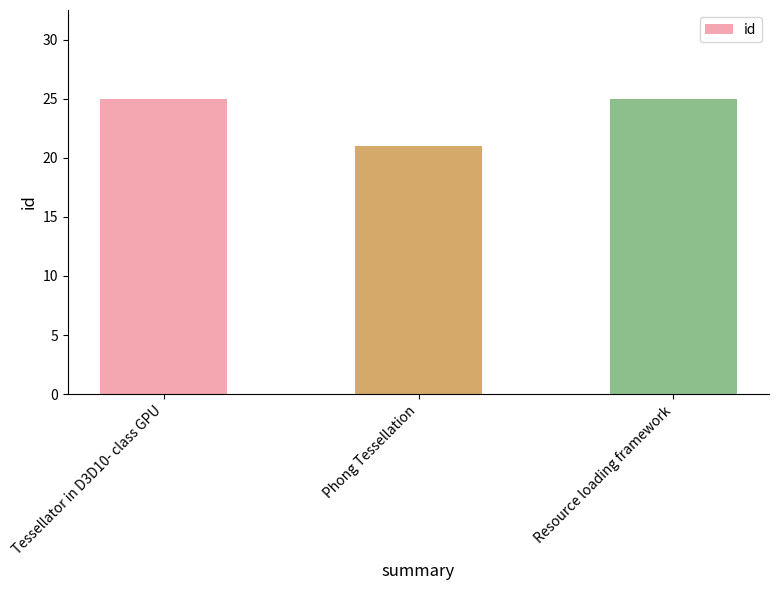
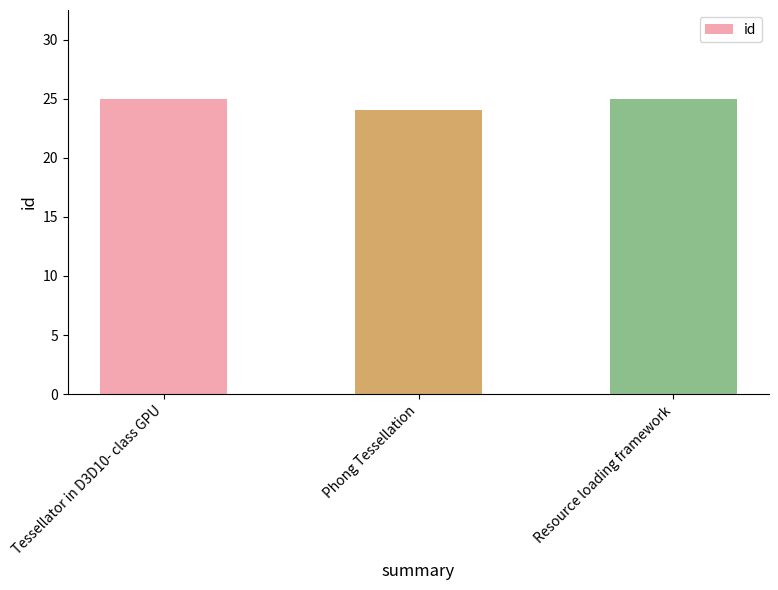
Phong Tessellation: 21 -> 24
